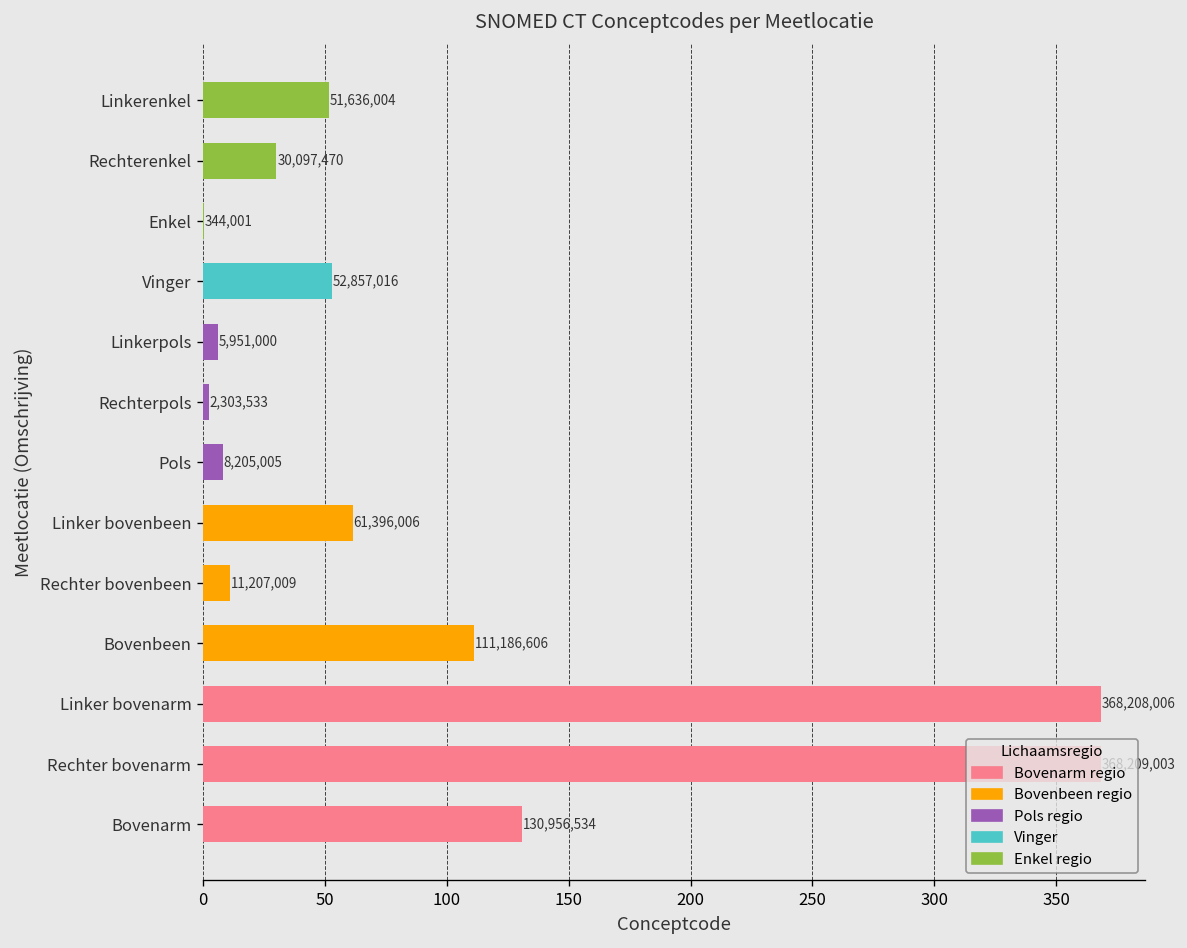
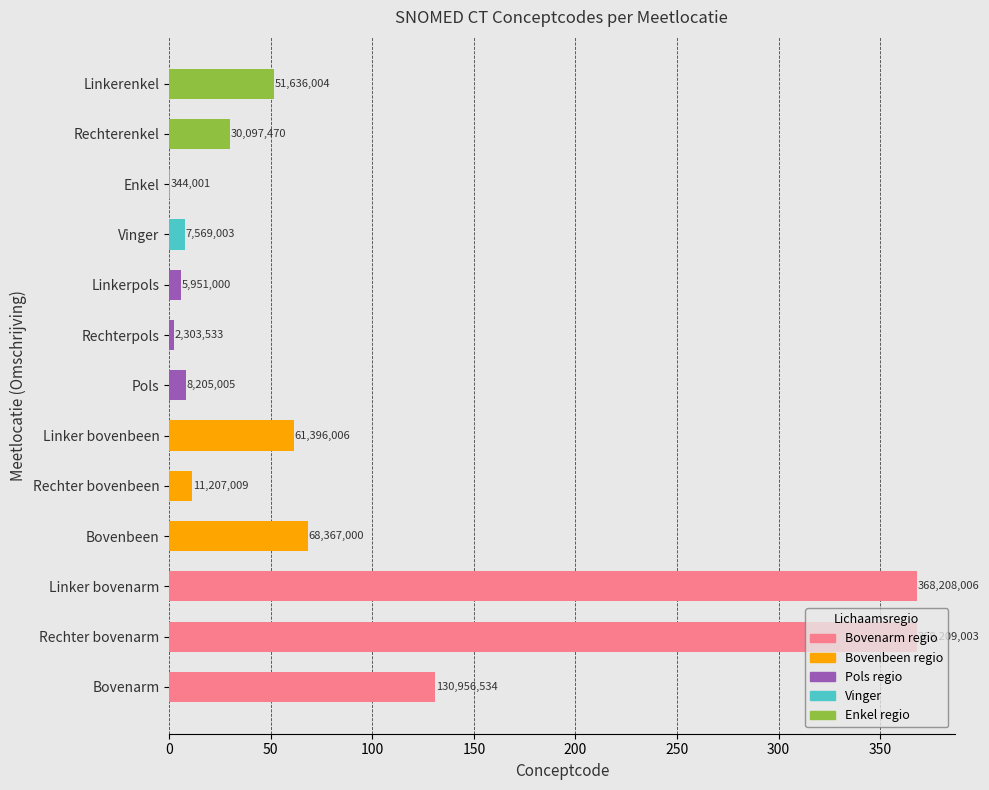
Vinger: 52,857,016 -> 7,569,003
Bovenbeen: 111,186,606 -> 68,367,000
